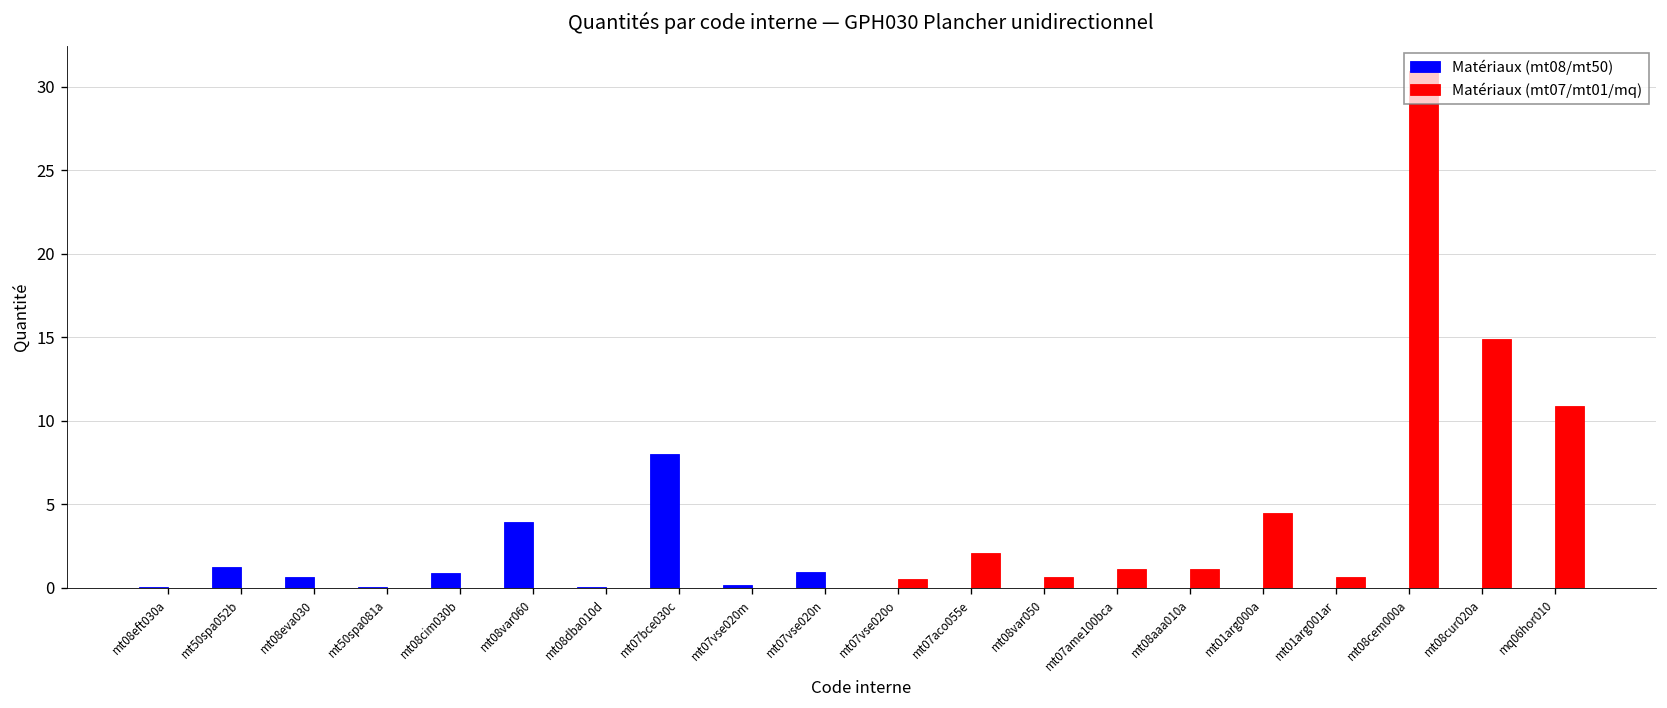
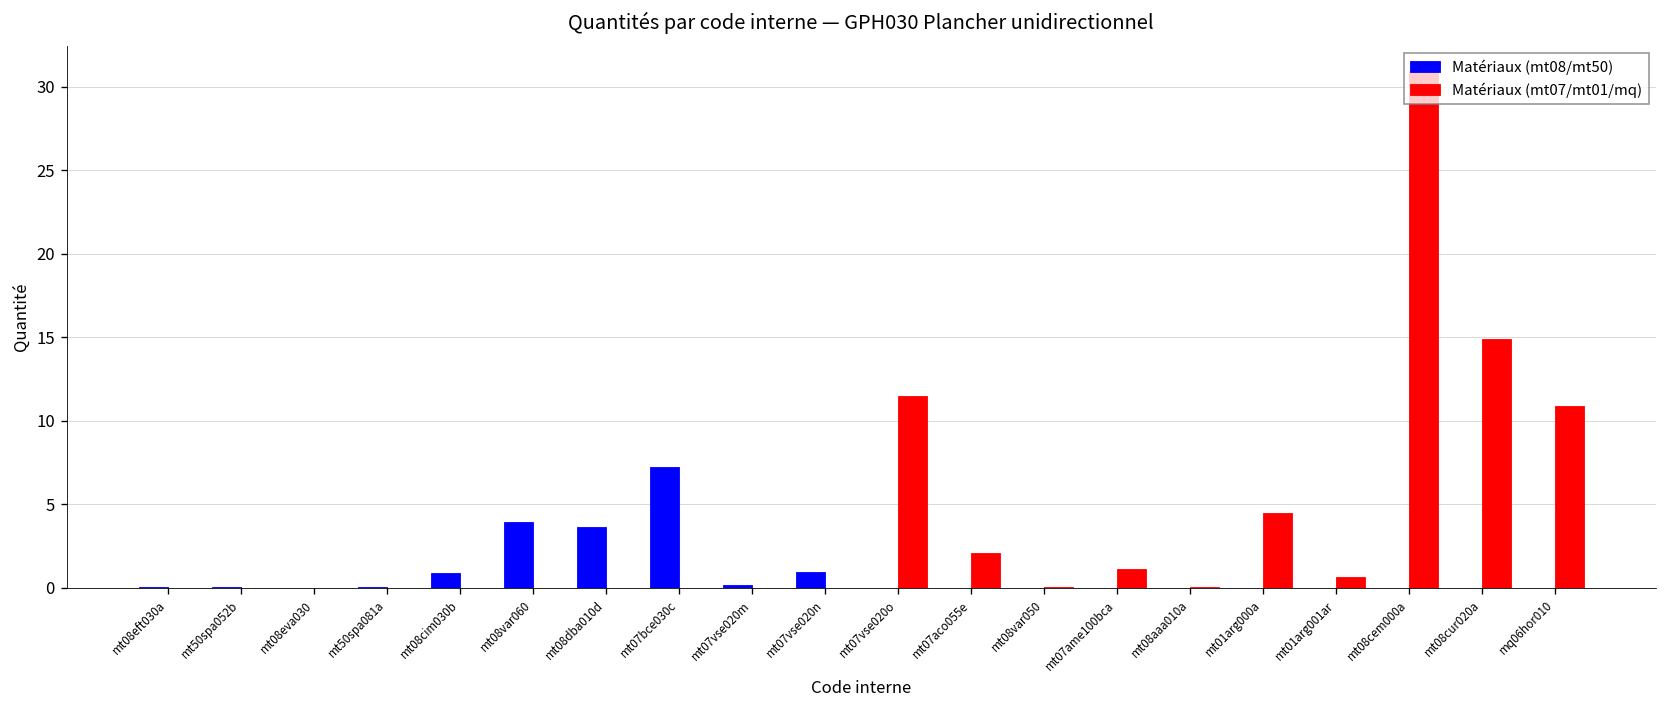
Matériaux (mt08/mt50), mt50spa052b: 1.2 -> 0.0
Matériaux (mt08/mt50), mt08eva030: 0.6 -> 0.0
Matériaux (mt08/mt50), mt08dba010d: 0.0 -> 3.6
Matériaux (mt08/mt50), mt07bce030c: 8.0 -> 7.2
Matériaux (mt07/mt01/mq), mt07vse020o: 0.5 -> 11.5
Matériaux (mt07/mt01/mq), mt08var050: 0.6 -> 0.0
Matériaux (mt07/mt01/mq), mt08aaa010a: 1.1 -> 0.0
